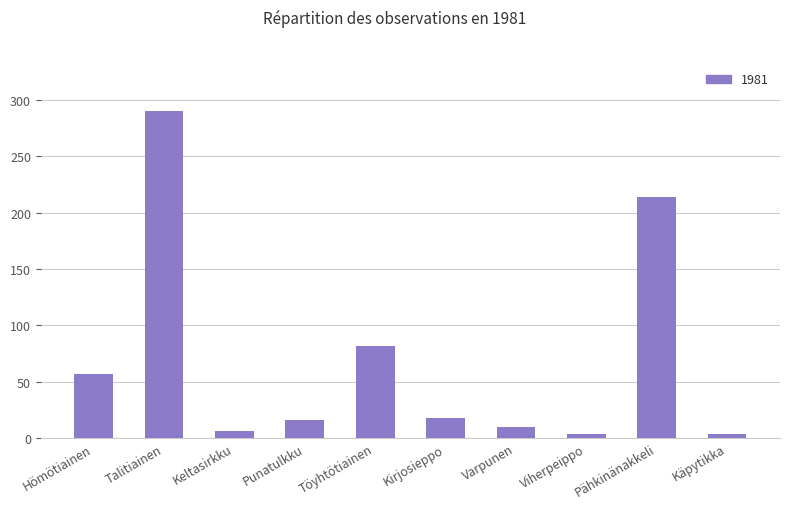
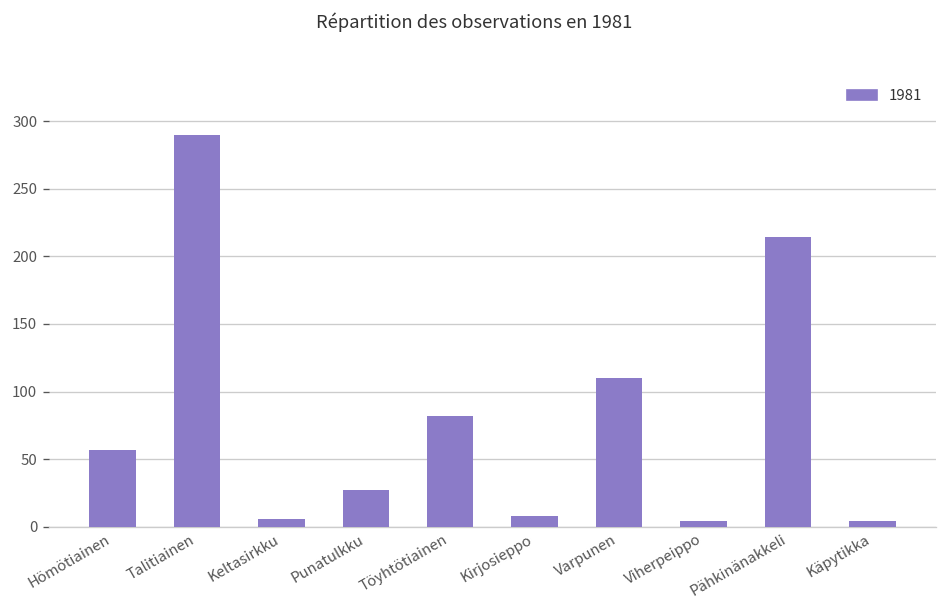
Punatulkku: 16 -> 27
Kirjosieppo: 18 -> 8
Varpunen: 10 -> 110
